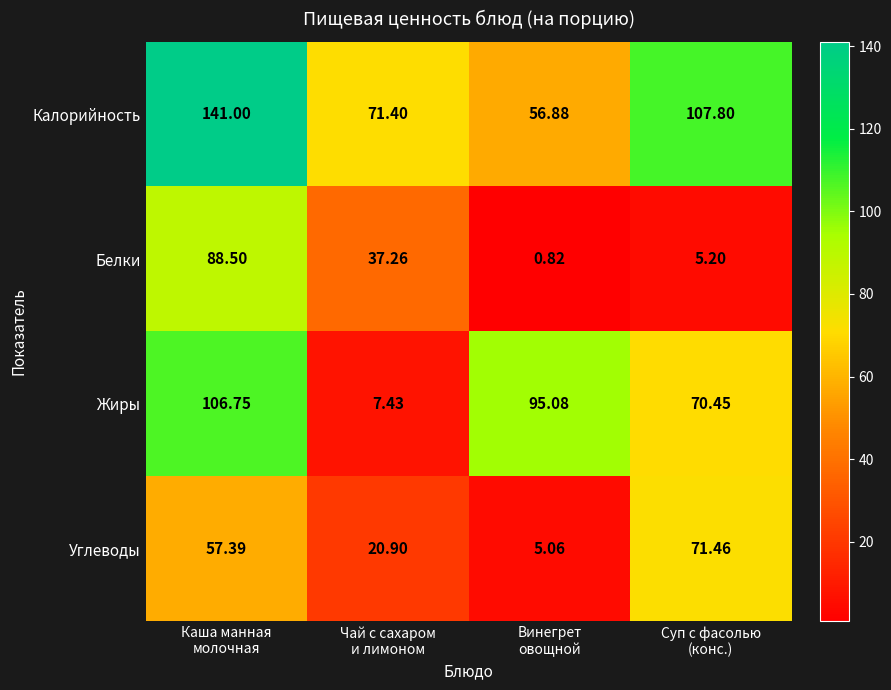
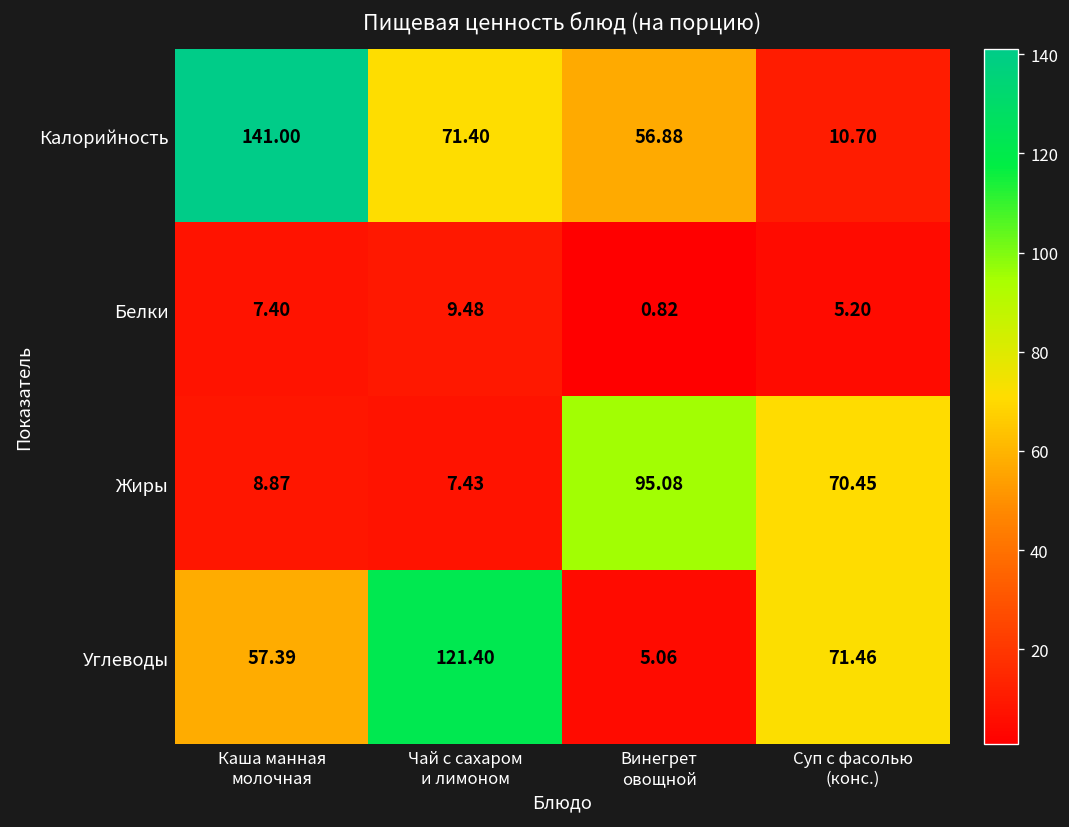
Калорийность, Суп с фасолью (конс.): 107.80 -> 10.70
Белки, Каша манная молочная: 88.50 -> 7.40
Белки, Чай с сахаром и лимоном: 37.26 -> 9.48
Жиры, Каша манная молочная: 106.75 -> 8.87
Углеводы, Чай с сахаром и лимоном: 20.90 -> 121.40
